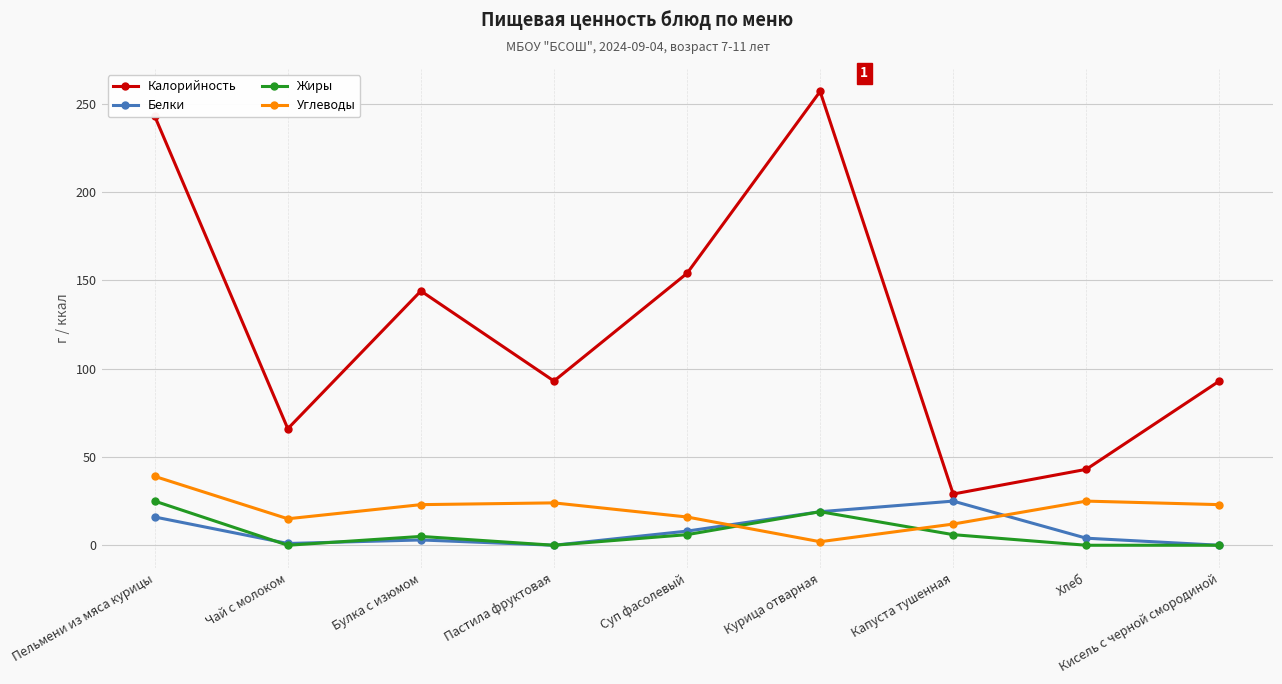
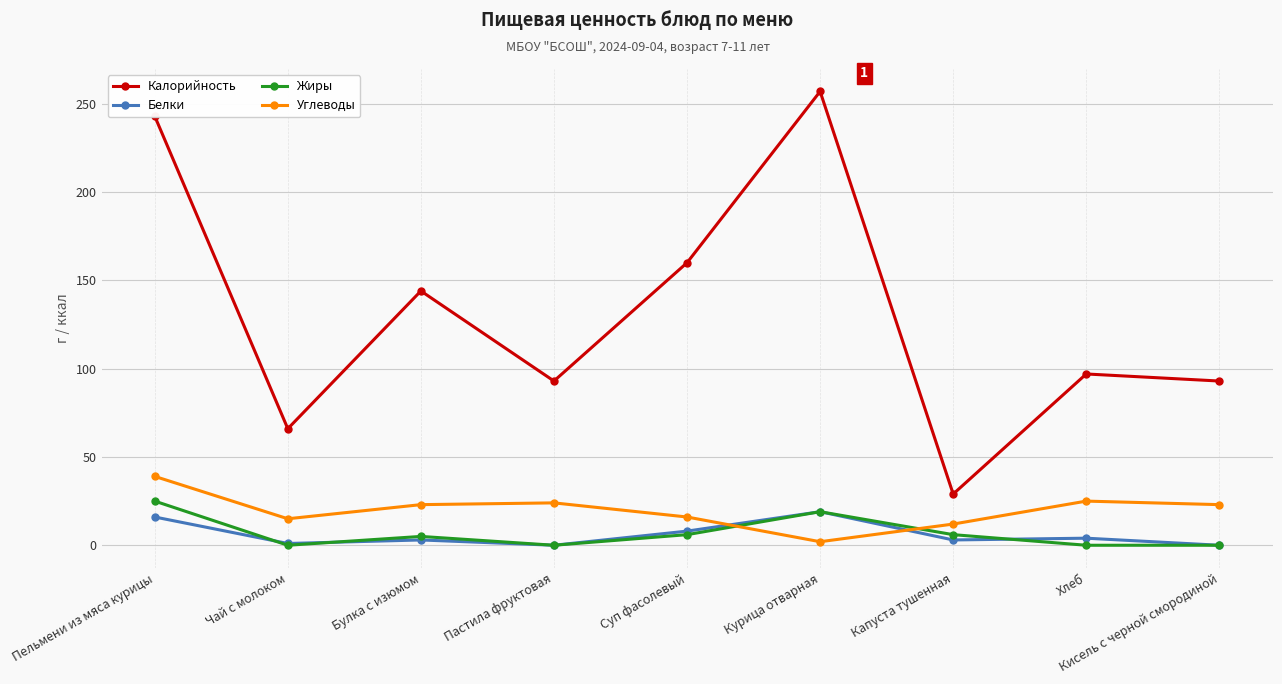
Калорийность, Суп фасолевый: 154 -> 160
Белки, Капуста тушенная: 25 -> 3
Калорийность, Хлеб: 43 -> 97
